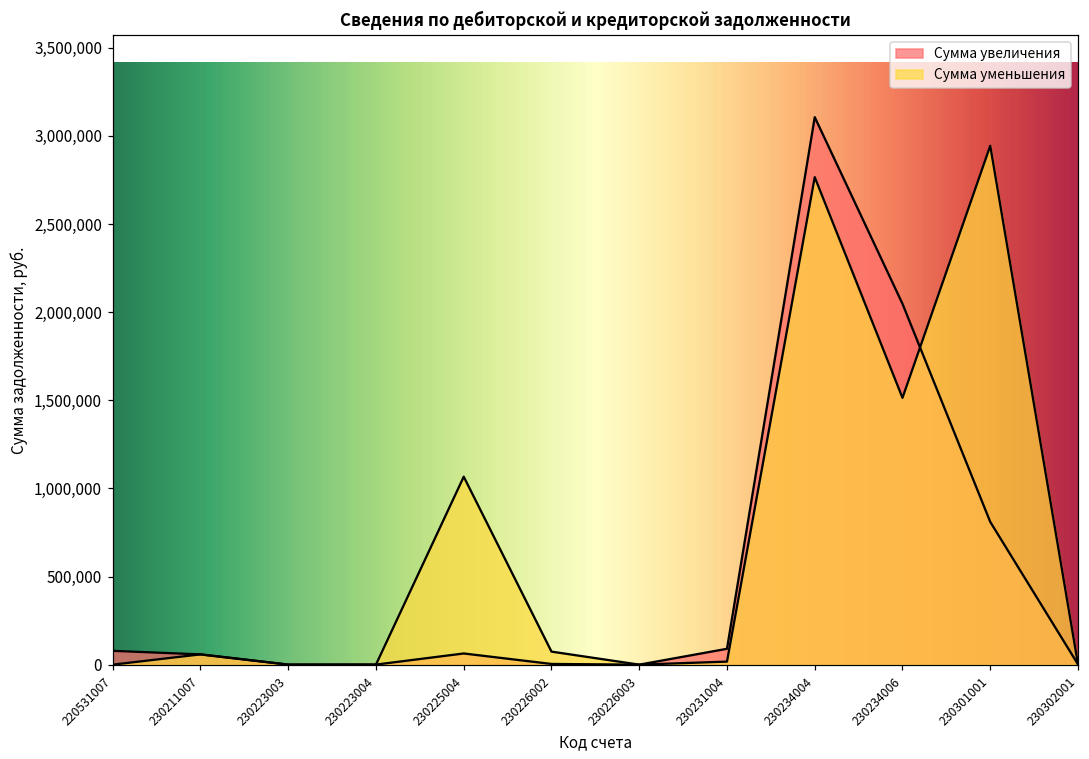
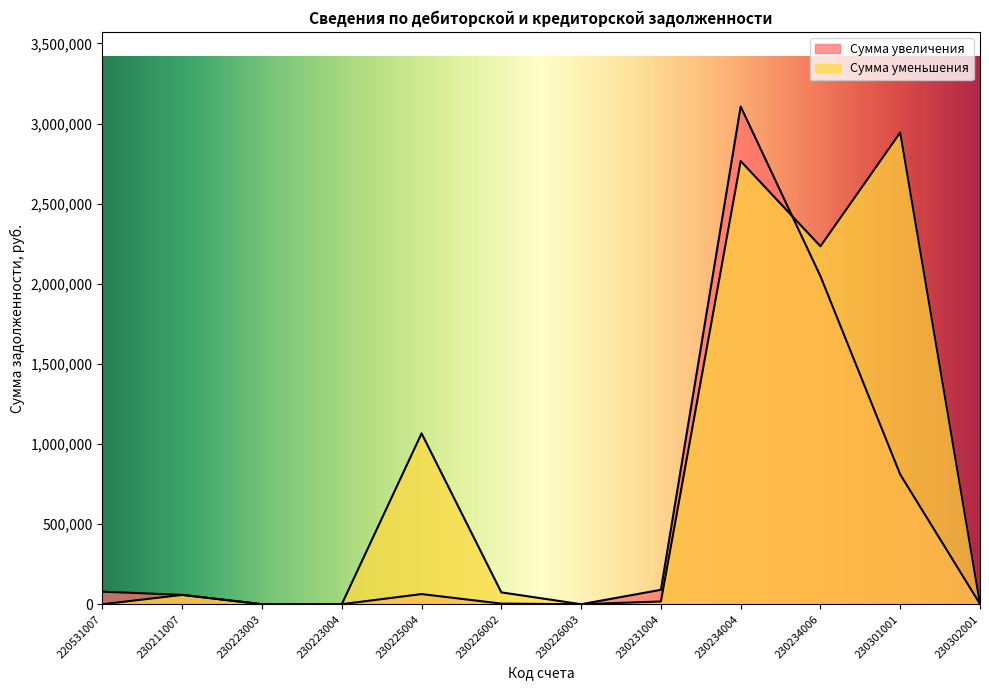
Сумма уменьшения, 230234006: 1,510,000 -> 2,230,000
